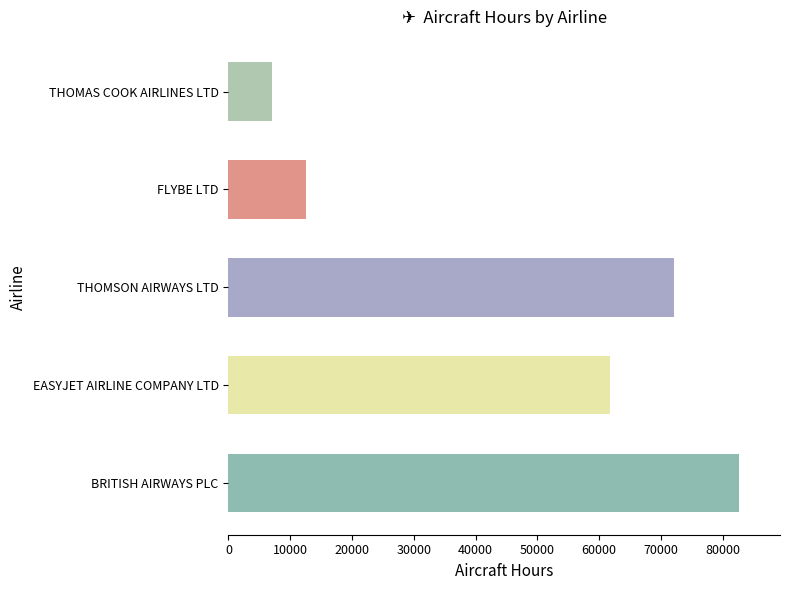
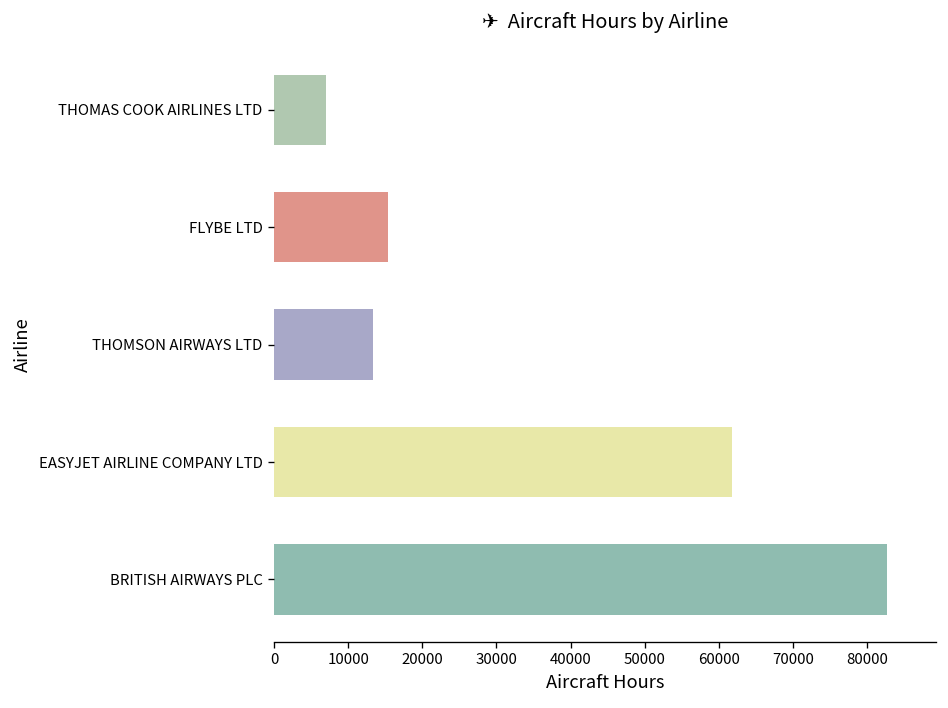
FLYBE LTD: 13000 -> 15000
THOMSON AIRWAYS LTD: 72000 -> 13000
